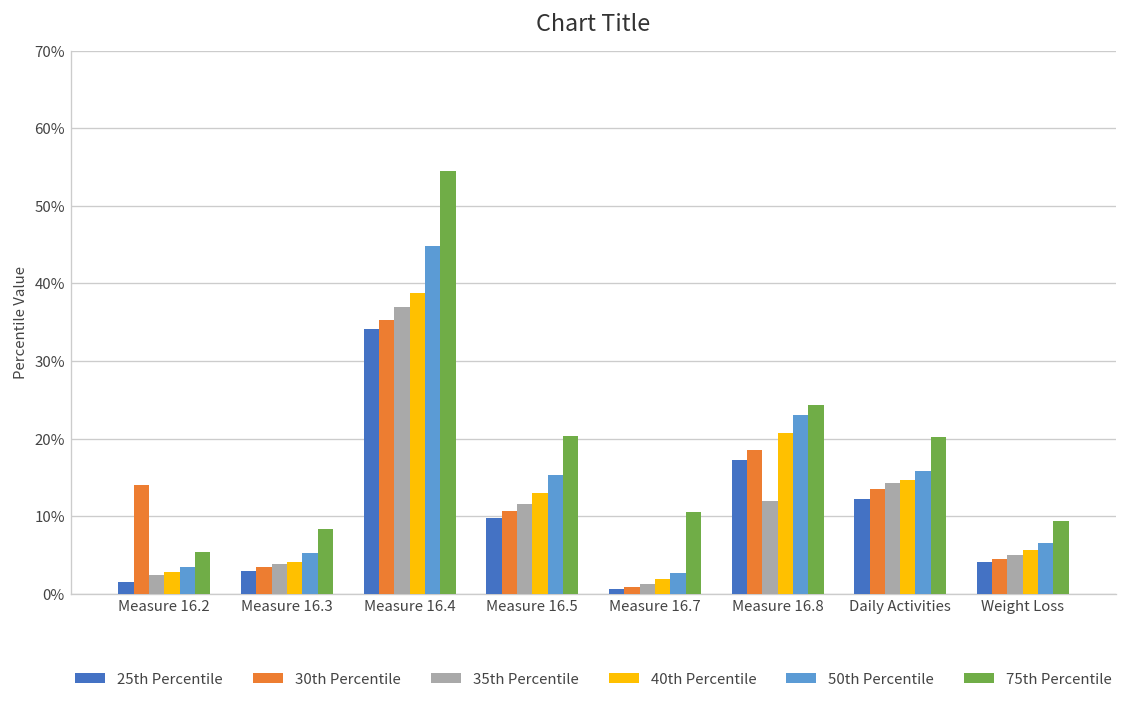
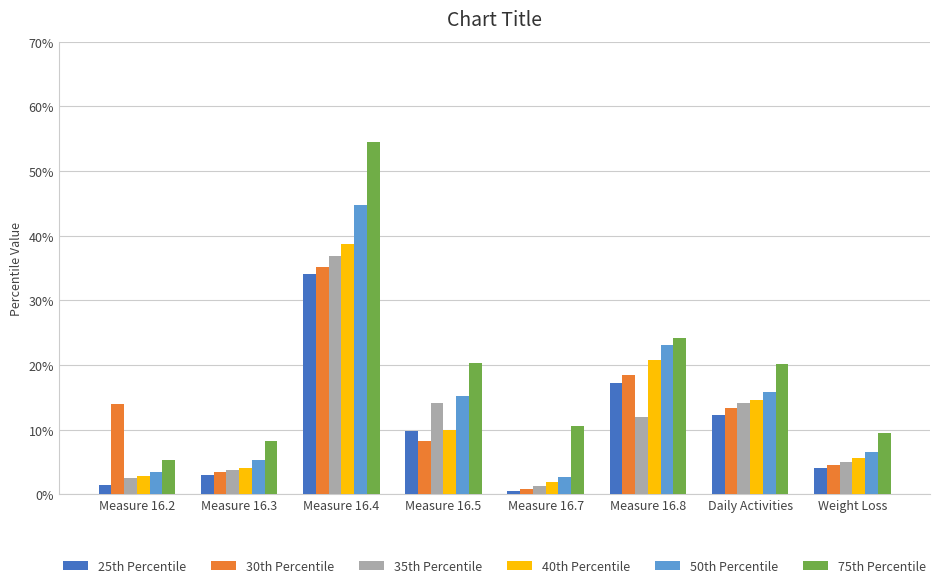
30th Percentile, Measure 16.5: 11% -> 8%
35th Percentile, Measure 16.5: 12% -> 14%
40th Percentile, Measure 16.5: 13% -> 10%
